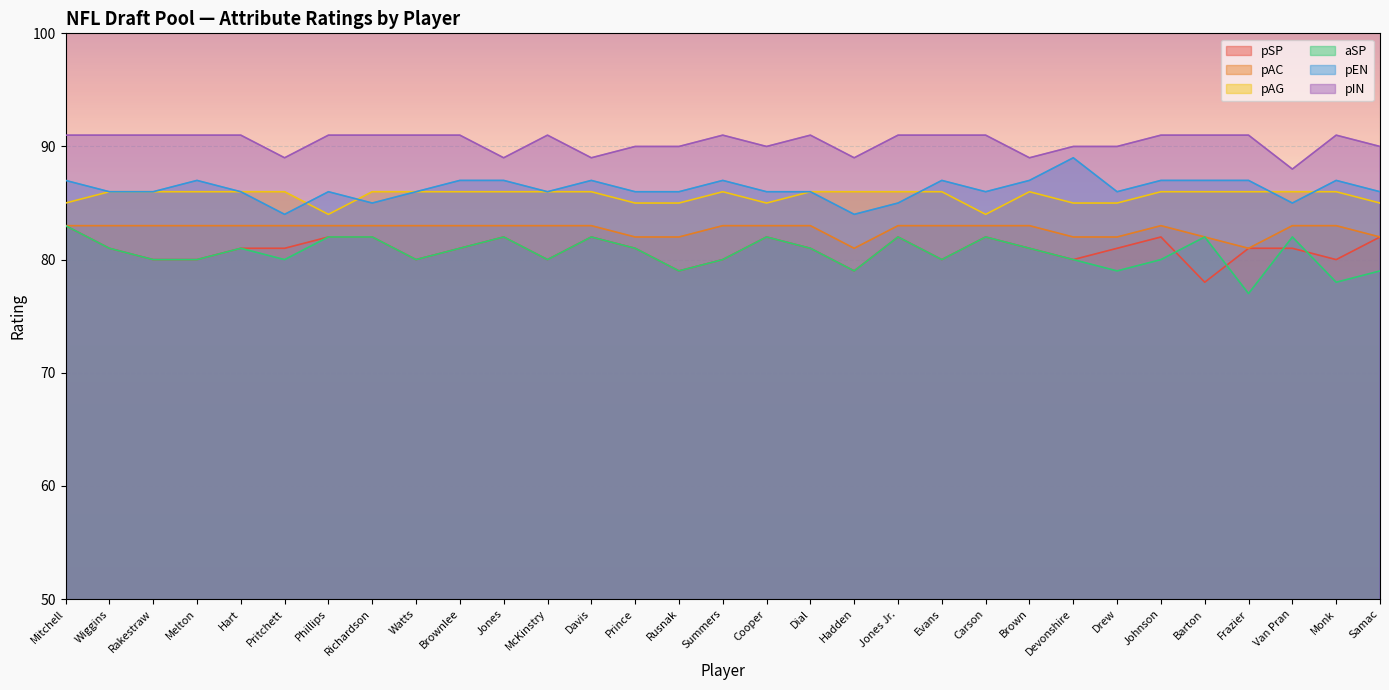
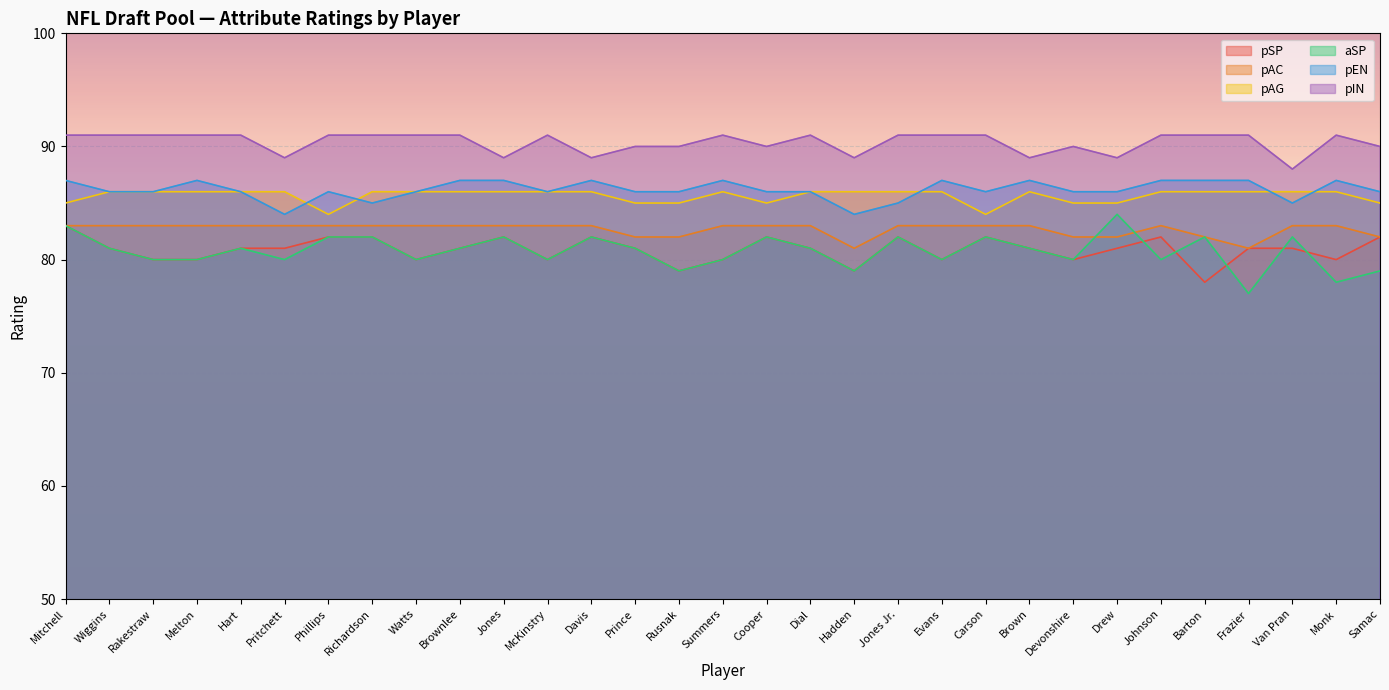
pEN, Devonshire: 89 -> 86
aSP, Drew: 79 -> 84
pIN, Drew: 90 -> 89
